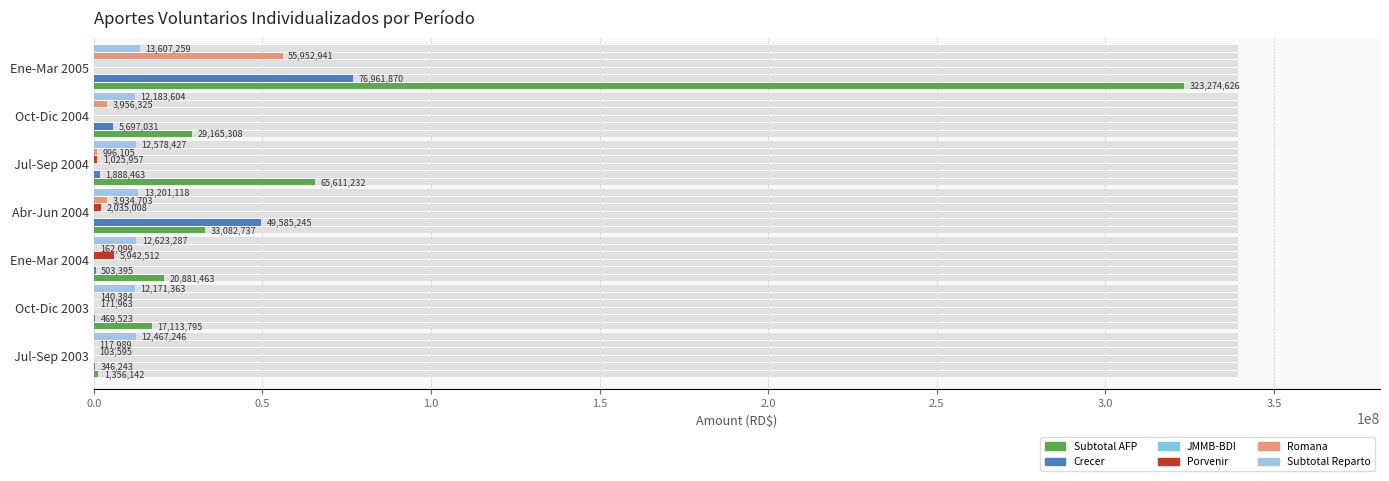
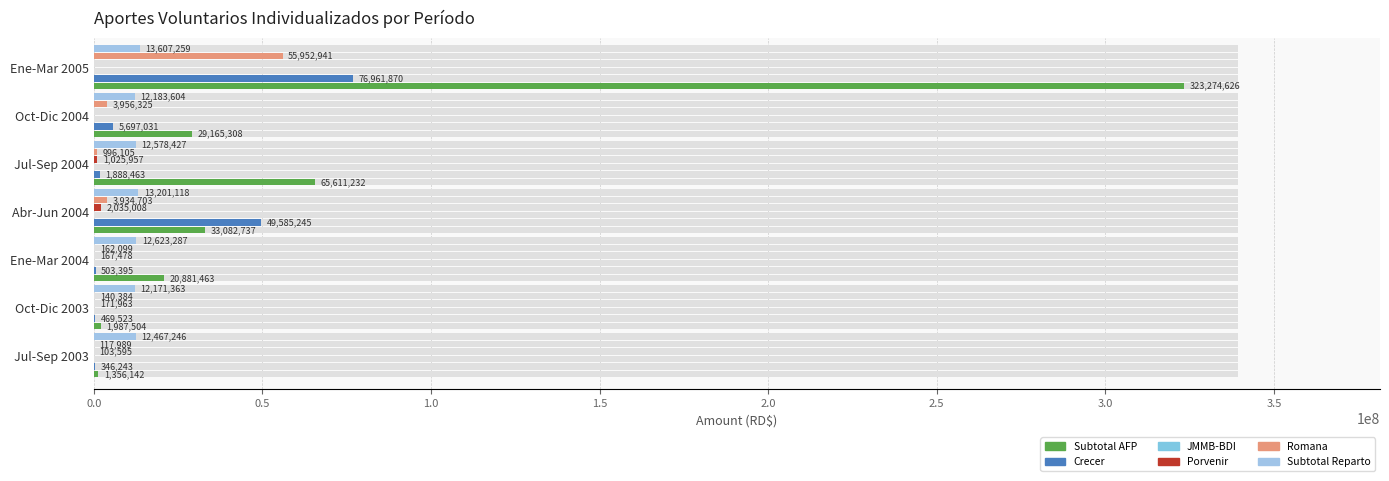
Porvenir, Ene-Mar 2004: 5,942,512 -> 167,478
Subtotal AFP, Oct-Dic 2003: 17,113,795 -> 1,987,504
